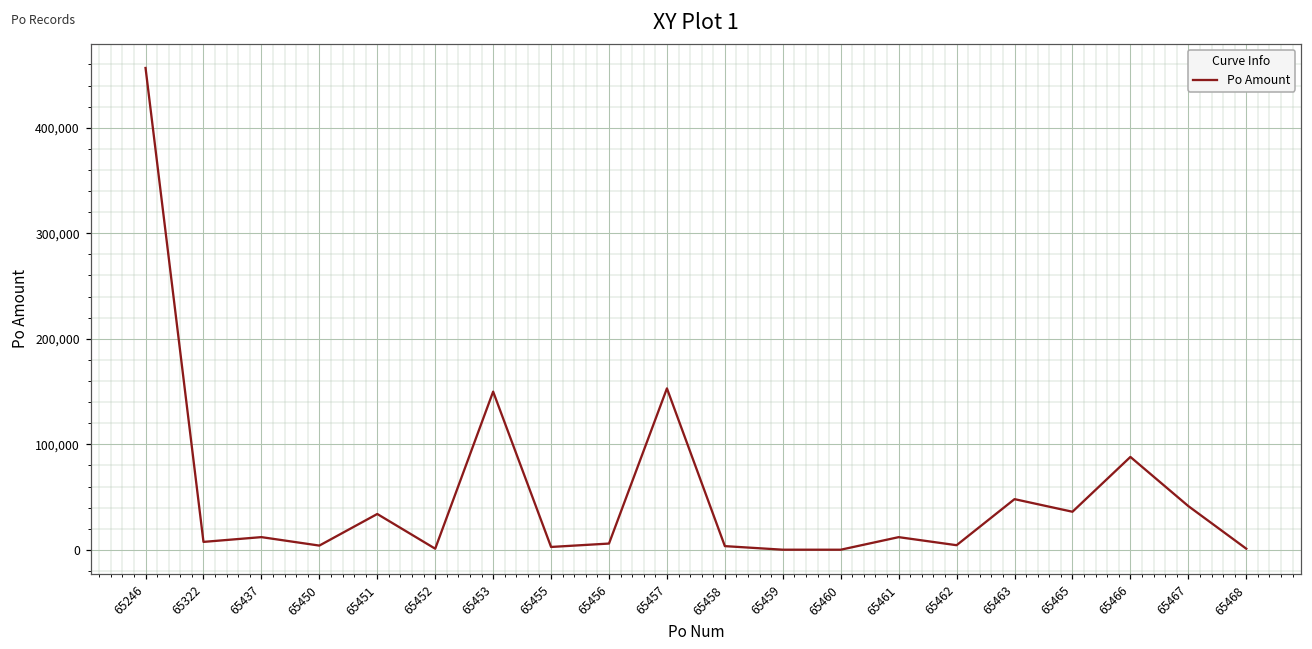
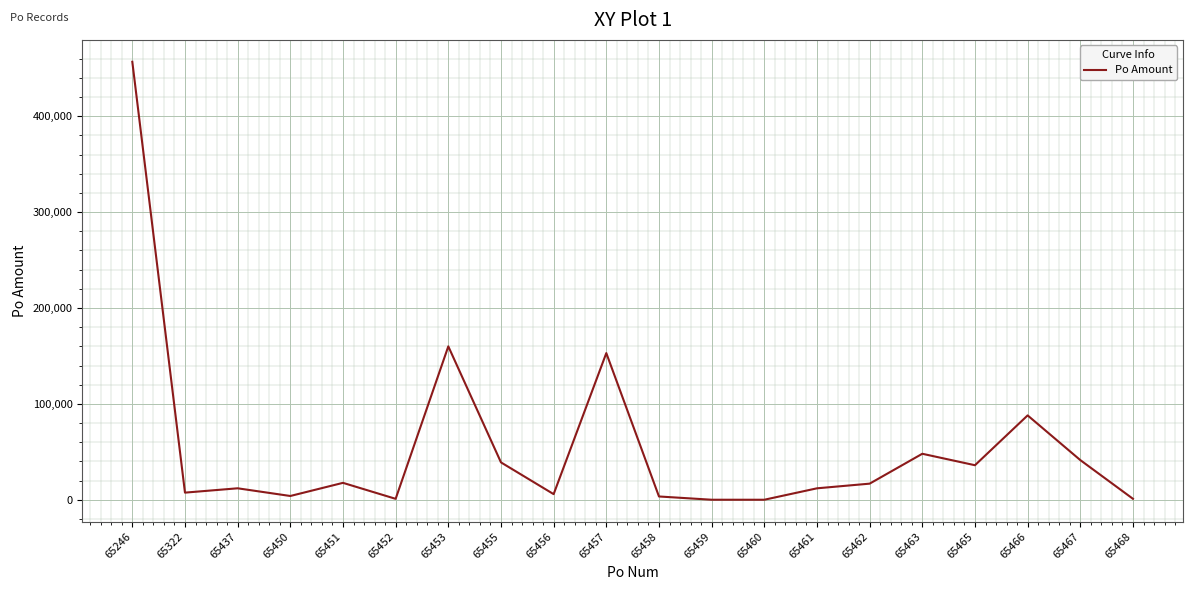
65451: 30,000 -> 20,000
65453: 150,000 -> 160,000
65455: 0 -> 40,000
65462: 0 -> 20,000
